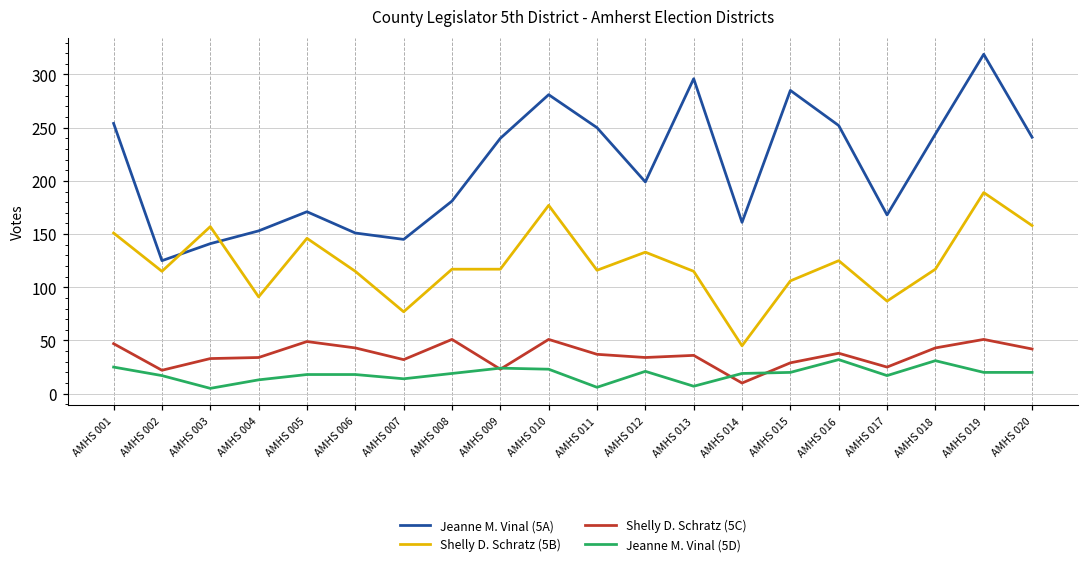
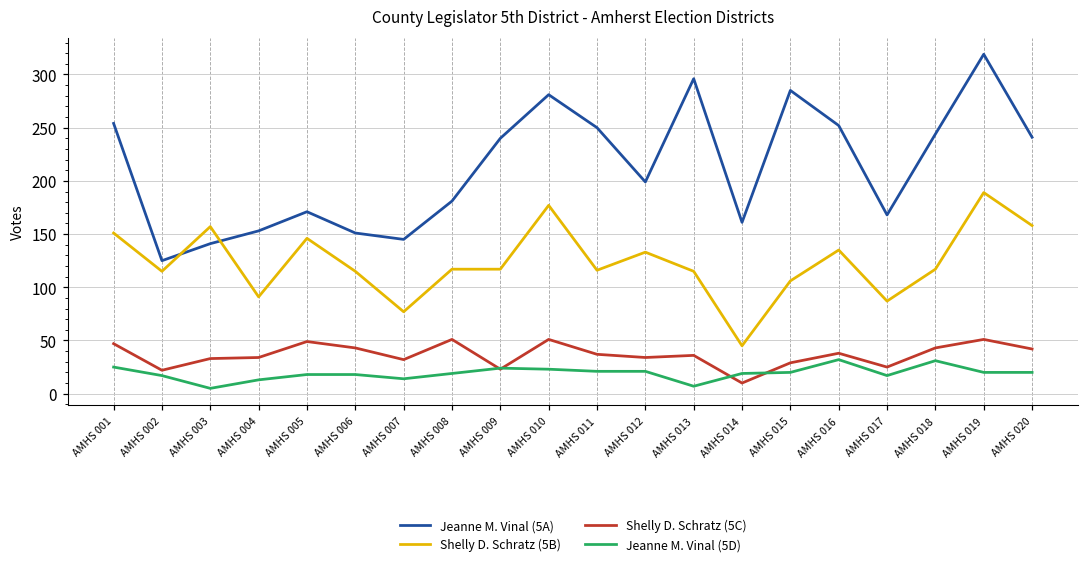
Jeanne M. Vinal (5D), AMHS 011: 10 -> 20
Shelly D. Schratz (5B), AMHS 016: 130 -> 140
